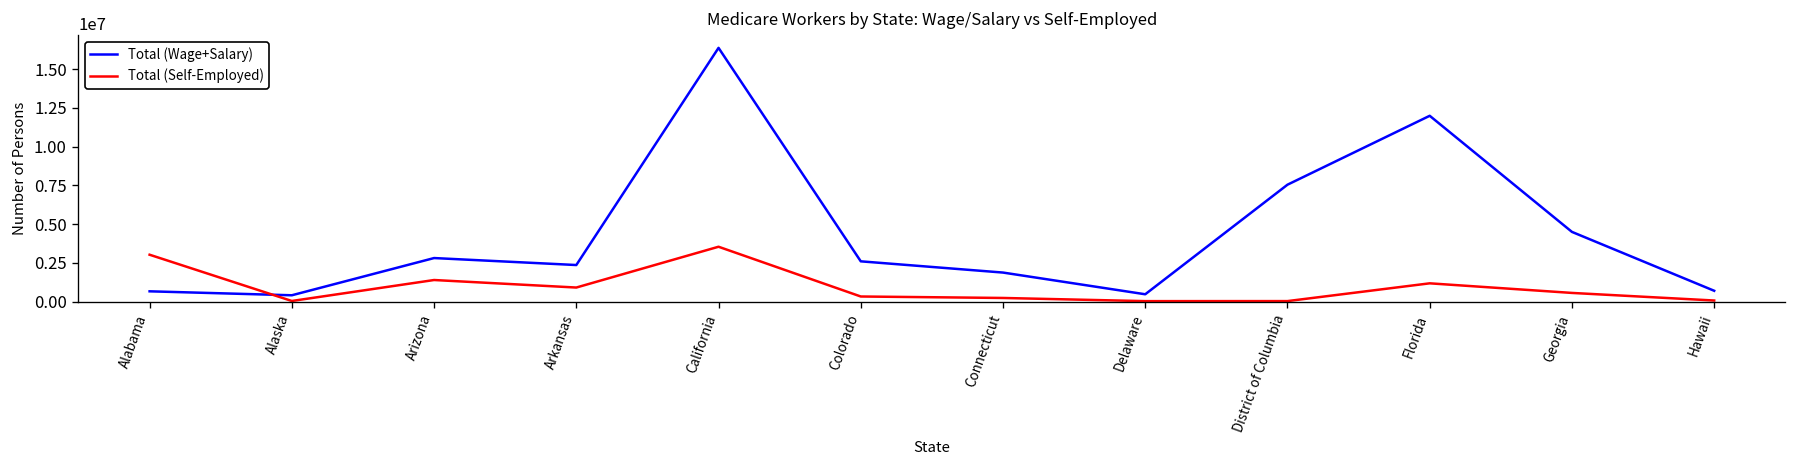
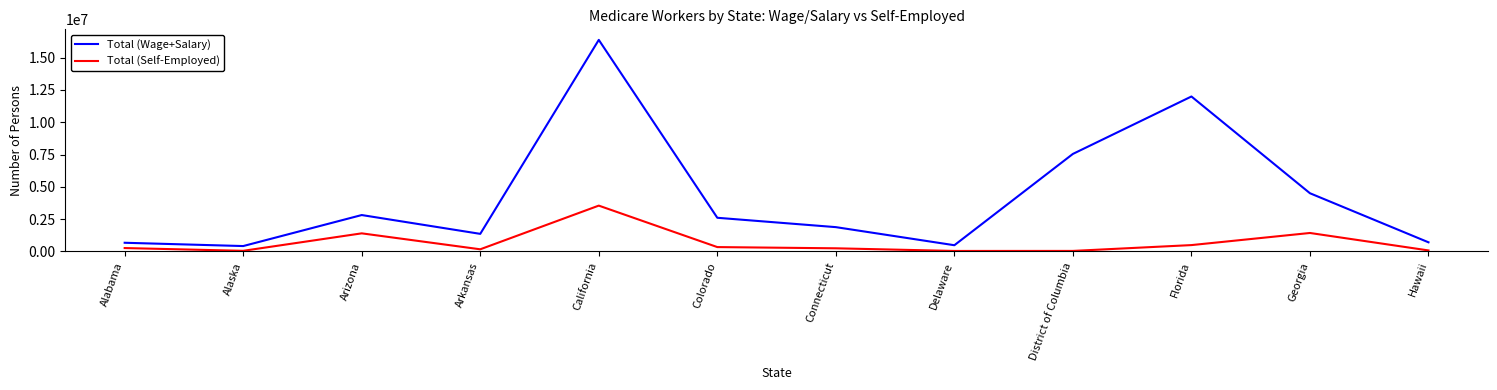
Total (Self-Employed), Alabama: 3000000 -> 300000
Total (Wage+Salary), Arkansas: 2400000 -> 1400000
Total (Self-Employed), Arkansas: 900000 -> 200000
Total (Self-Employed), Florida: 1200000 -> 500000
Total (Self-Employed), Georgia: 600000 -> 1400000
